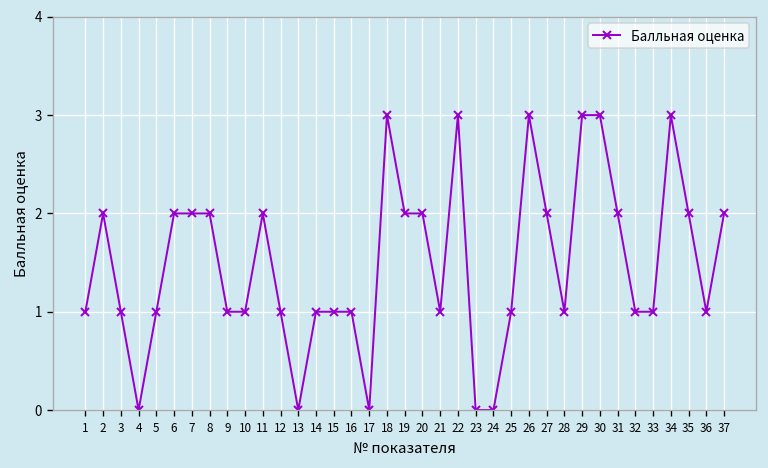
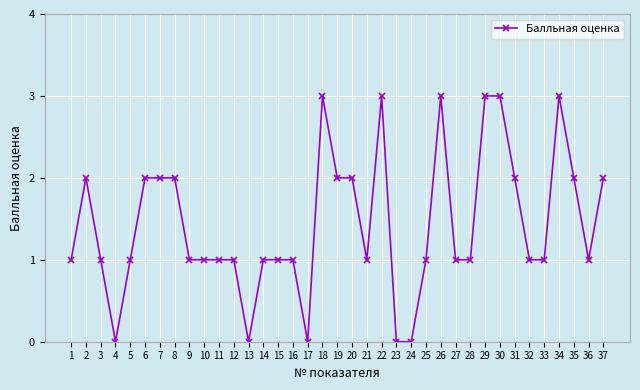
11: 2 -> 1
27: 2 -> 1
